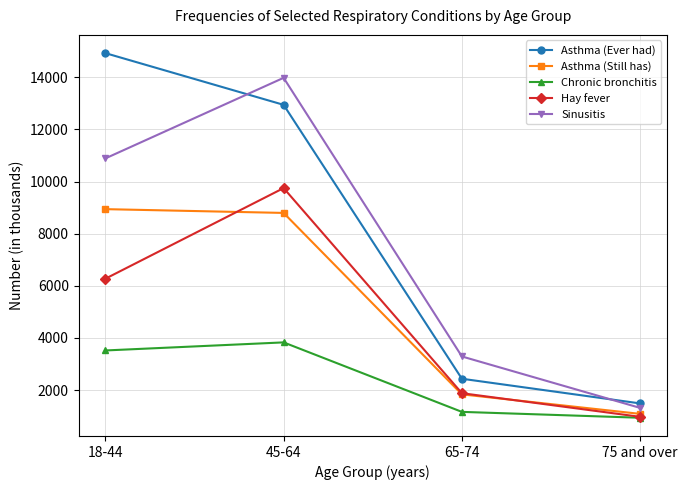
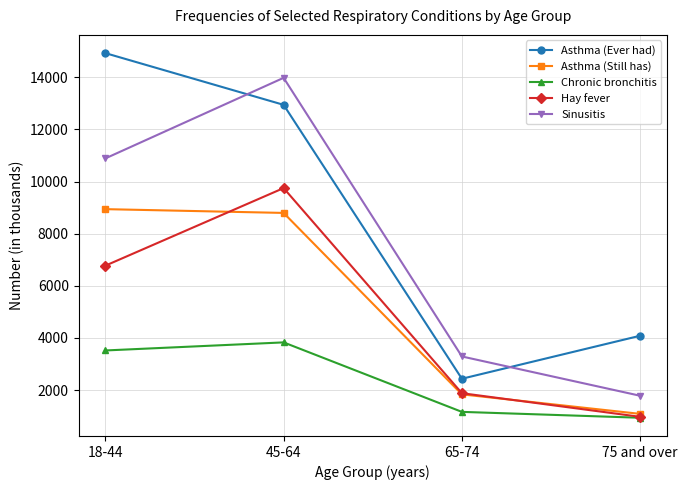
Hay fever, 18-44: 6300 -> 6800
Asthma (Ever had), 75 and over: 1500 -> 4100
Sinusitis, 75 and over: 1300 -> 1800
